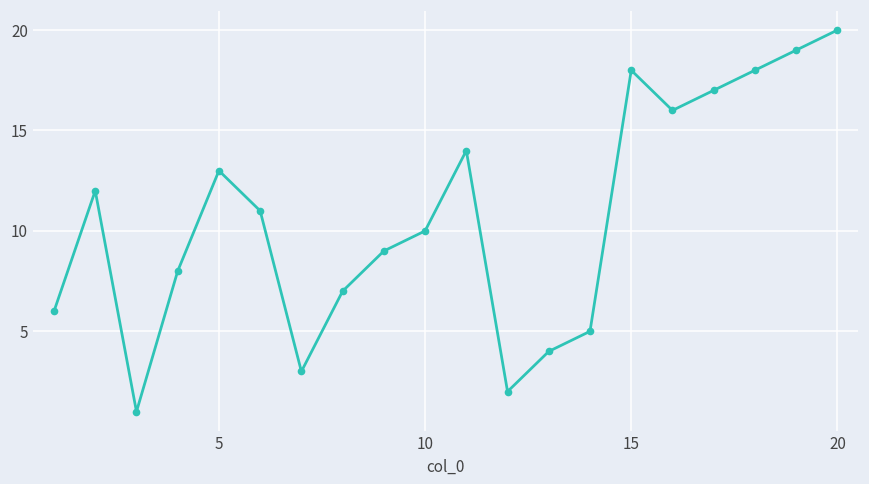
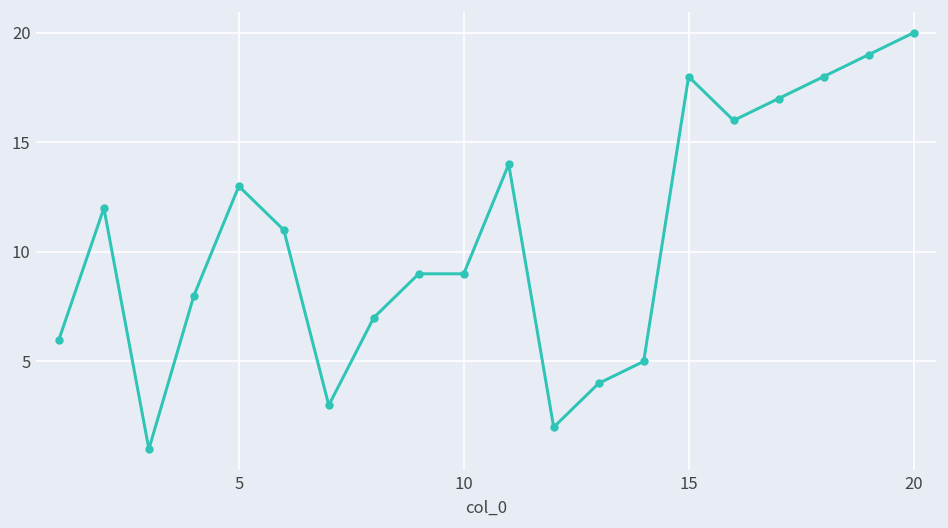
10: 10 -> 9
